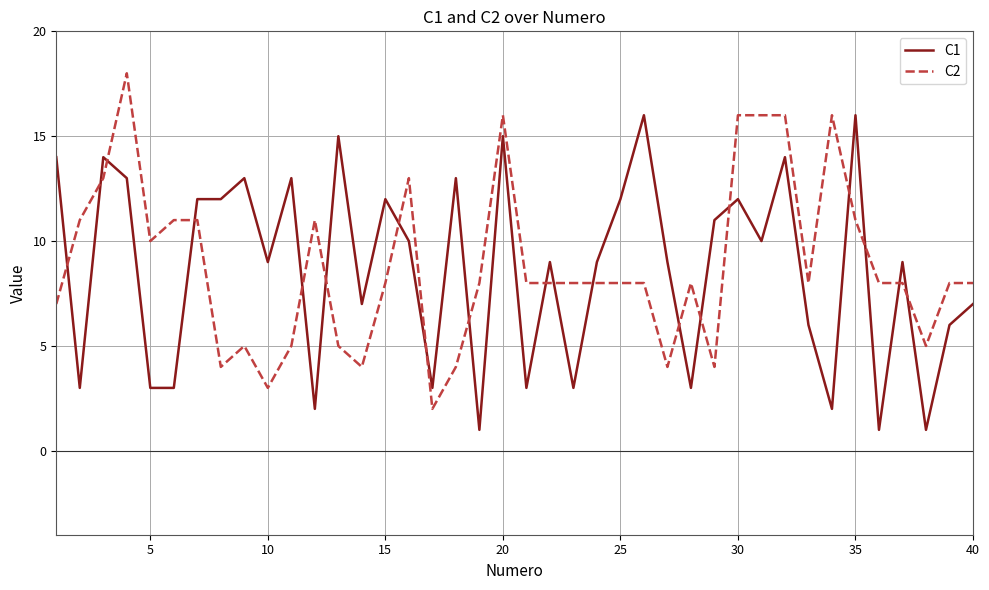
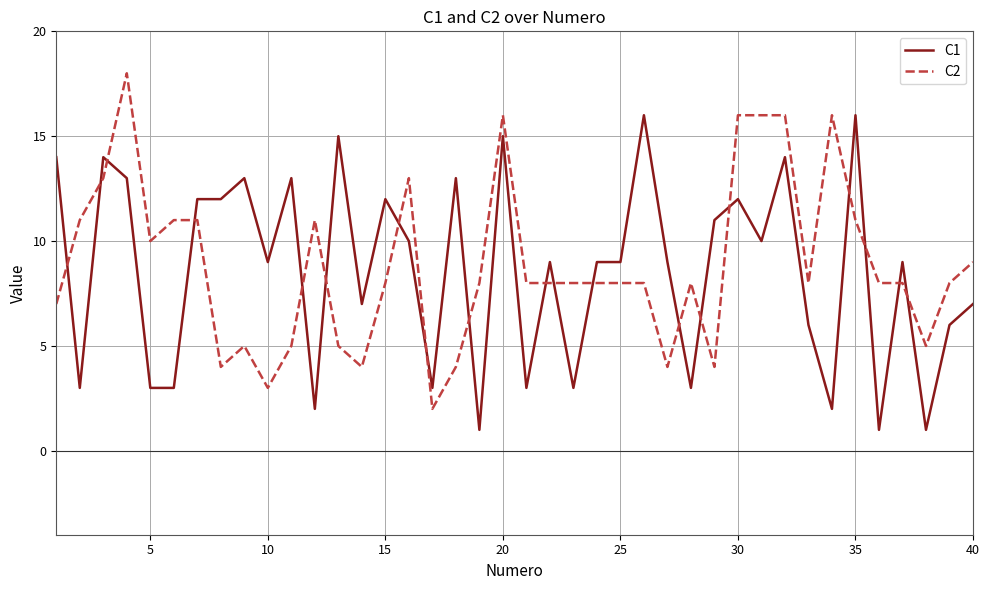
C1, 25: 12 -> 9
C2, 40: 8 -> 9
